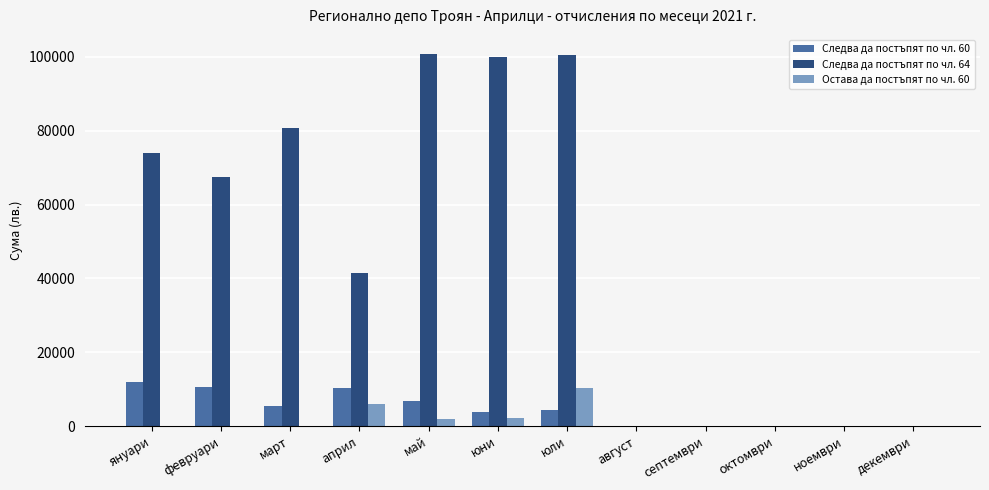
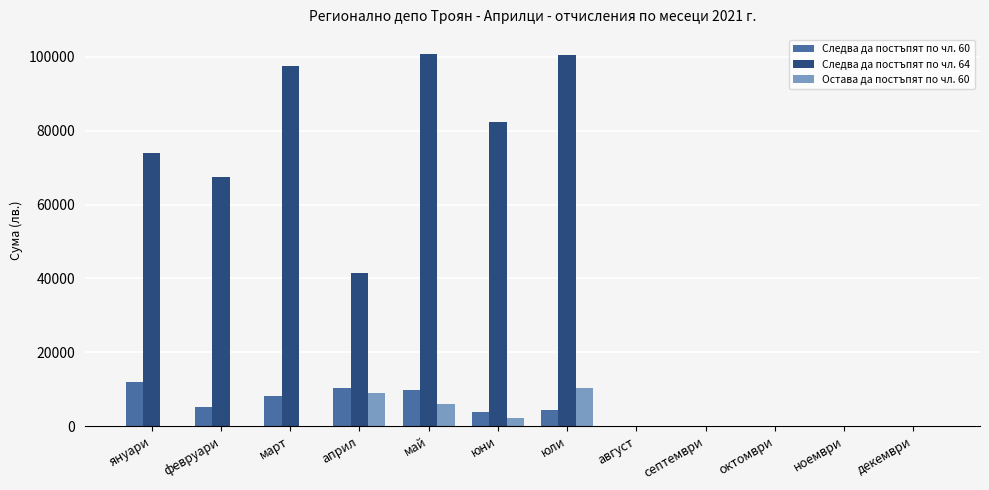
Следва да постъпят по чл. 60, февруари: 11000 -> 5000
Следва да постъпят по чл. 60, март: 5000 -> 8000
Следва да постъпят по чл. 64, март: 81000 -> 98000
Остава да постъпят по чл. 60, април: 6000 -> 9000
Следва да постъпят по чл. 60, май: 7000 -> 10000
Остава да постъпят по чл. 60, май: 2000 -> 6000
Следва да постъпят по чл. 64, юни: 100000 -> 82000
